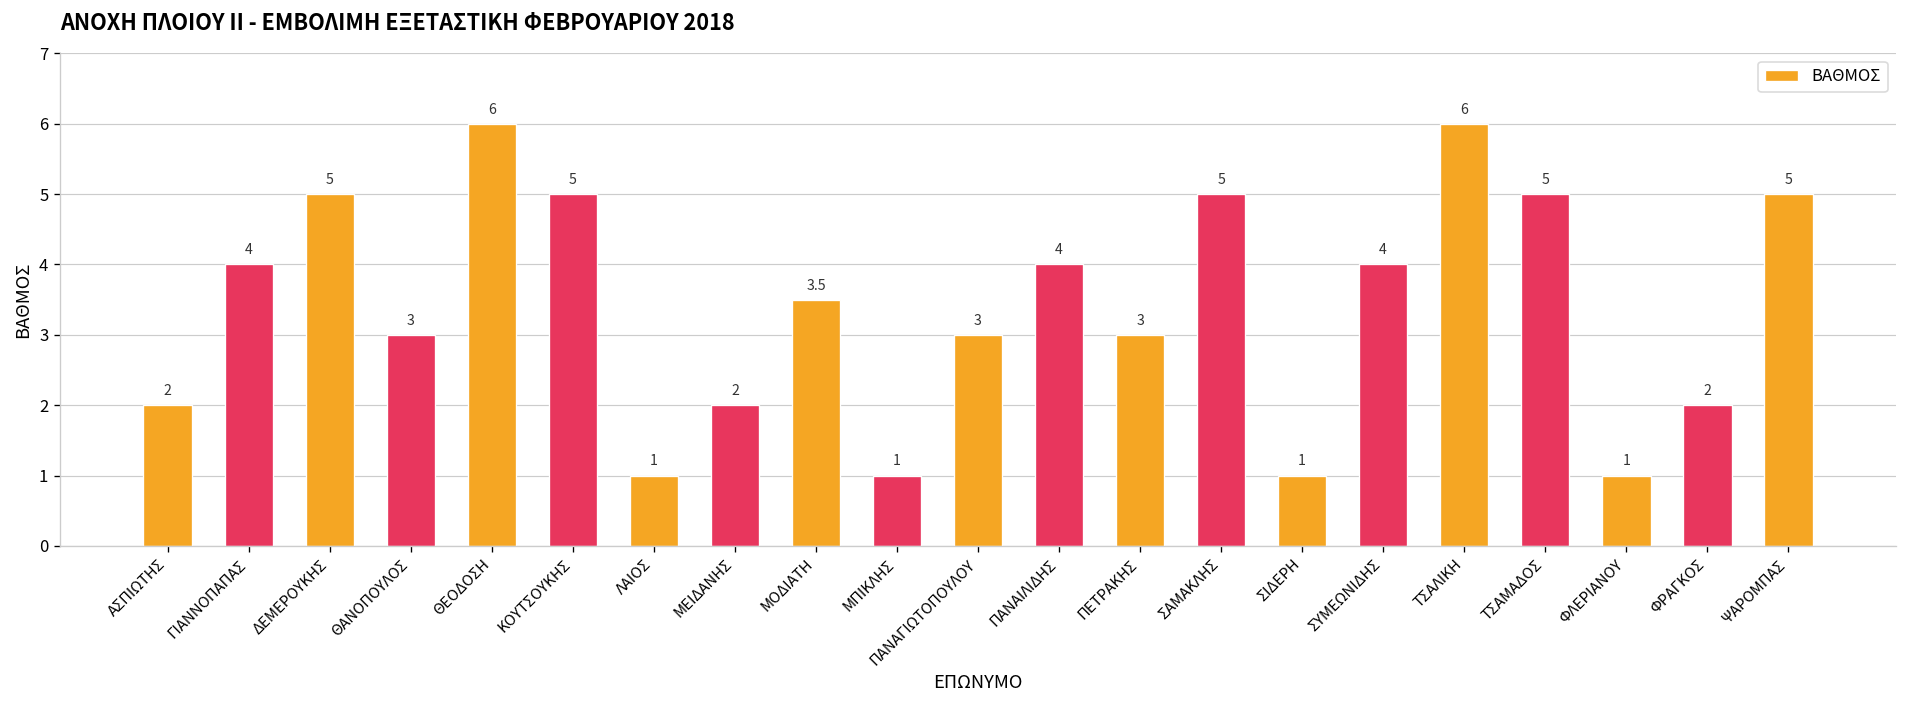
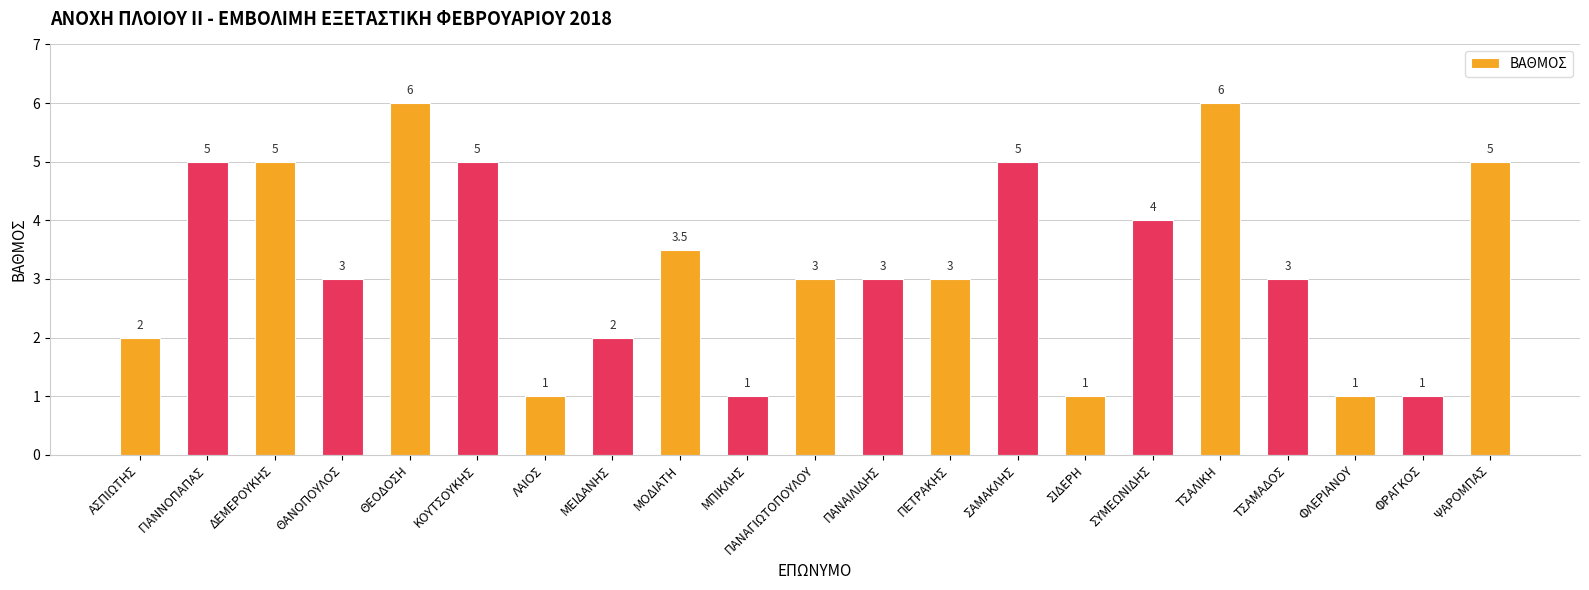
ΓΙΑΝΝΟΠΑΠΑΣ: 4 -> 5
ΠΑΝΑΙΛΙΔΗΣ: 4 -> 3
ΤΣΑΜΑΔΟΣ: 5 -> 3
ΦΡΑΓΚΟΣ: 2 -> 1
